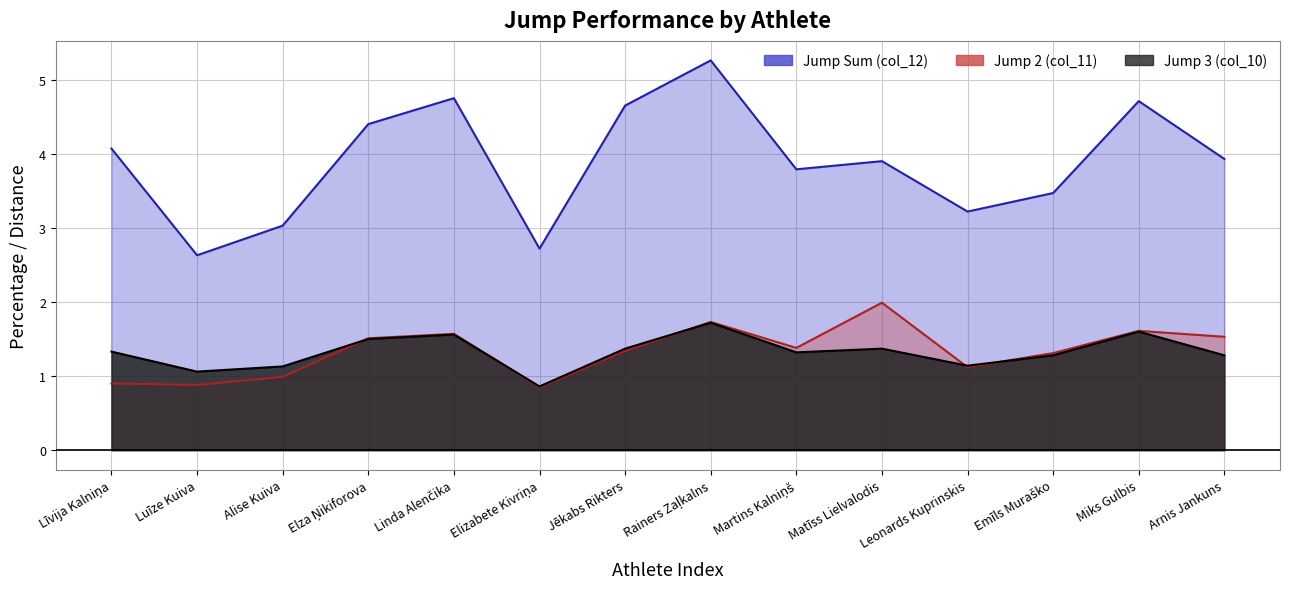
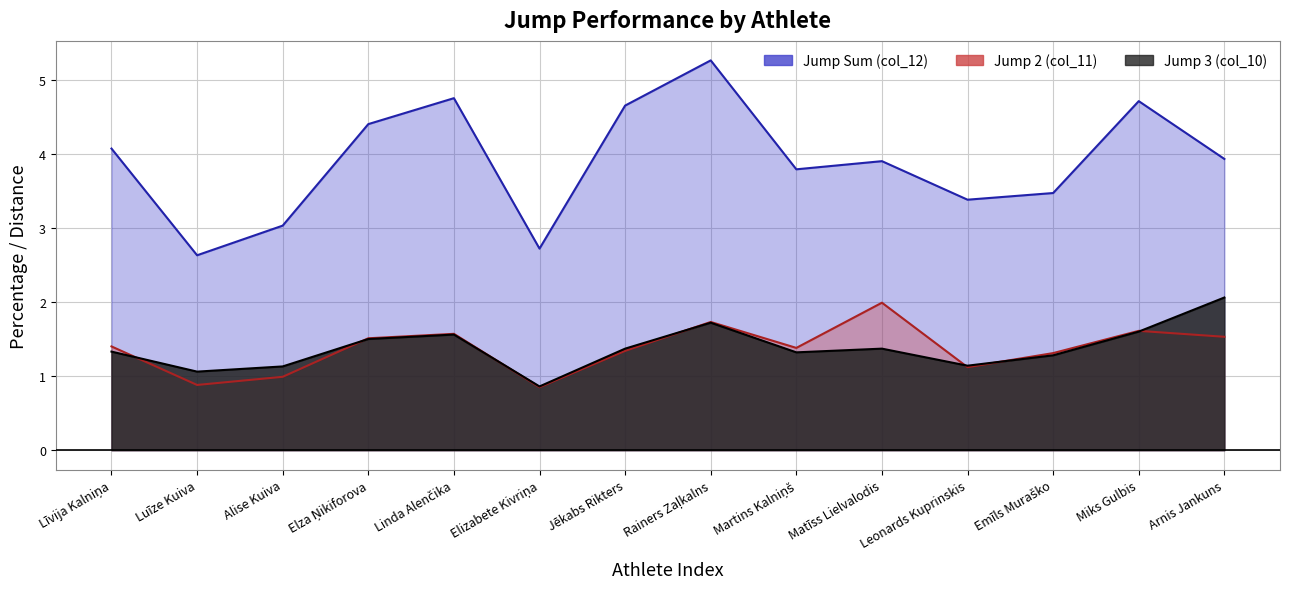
Jump 2 (col_11), Līvija Kalniņa: 0.9 -> 1.4
Jump Sum (col_12), Leonards Kuprinskis: 3.2 -> 3.4
Jump 3 (col_10), Arnis Jankuns: 1.3 -> 2.1
